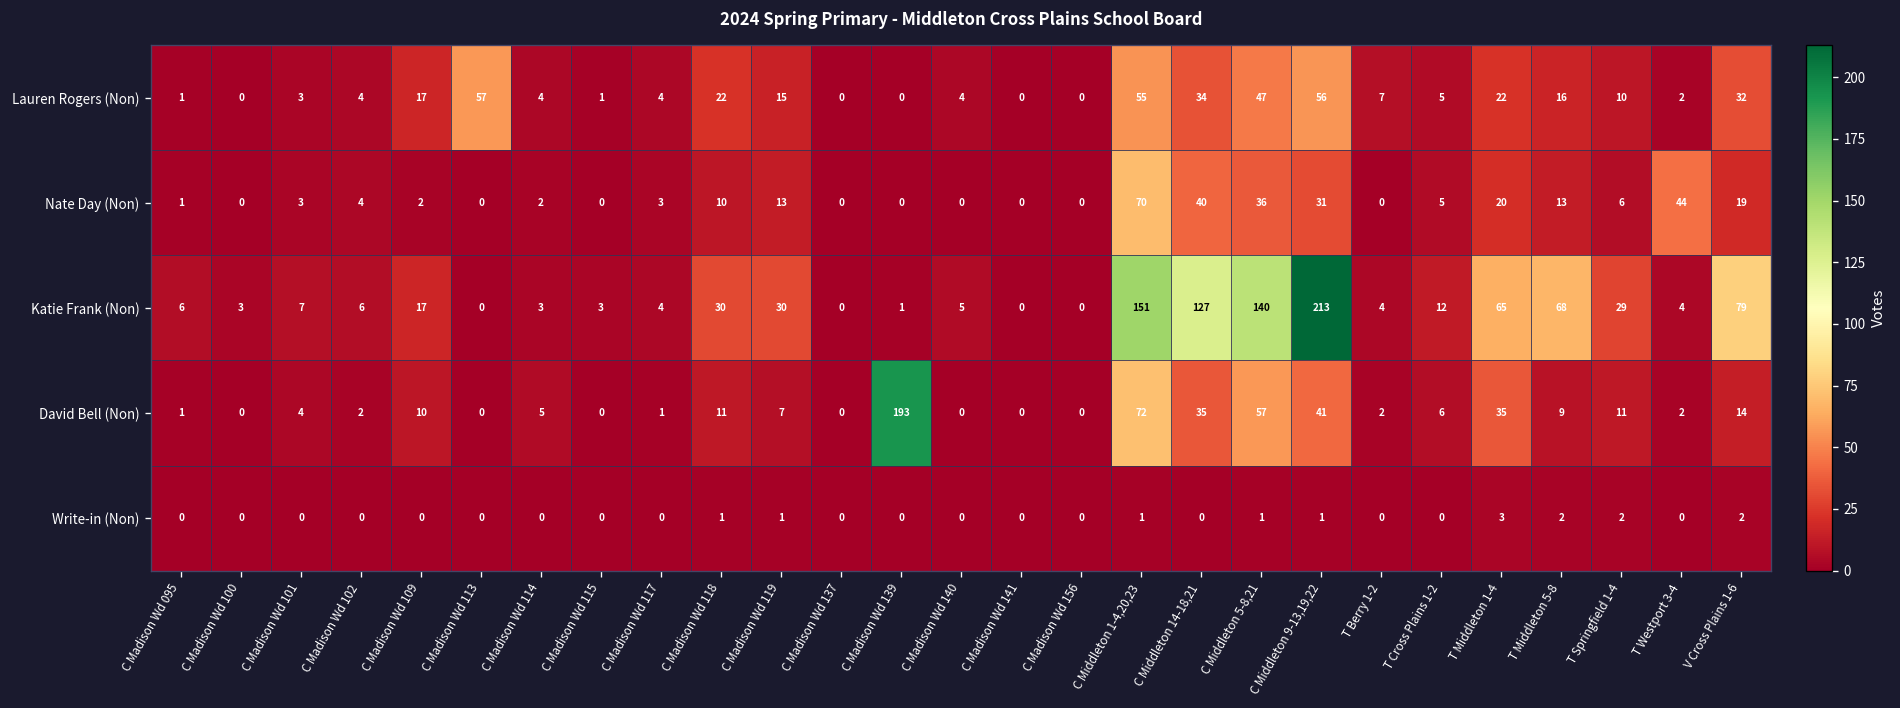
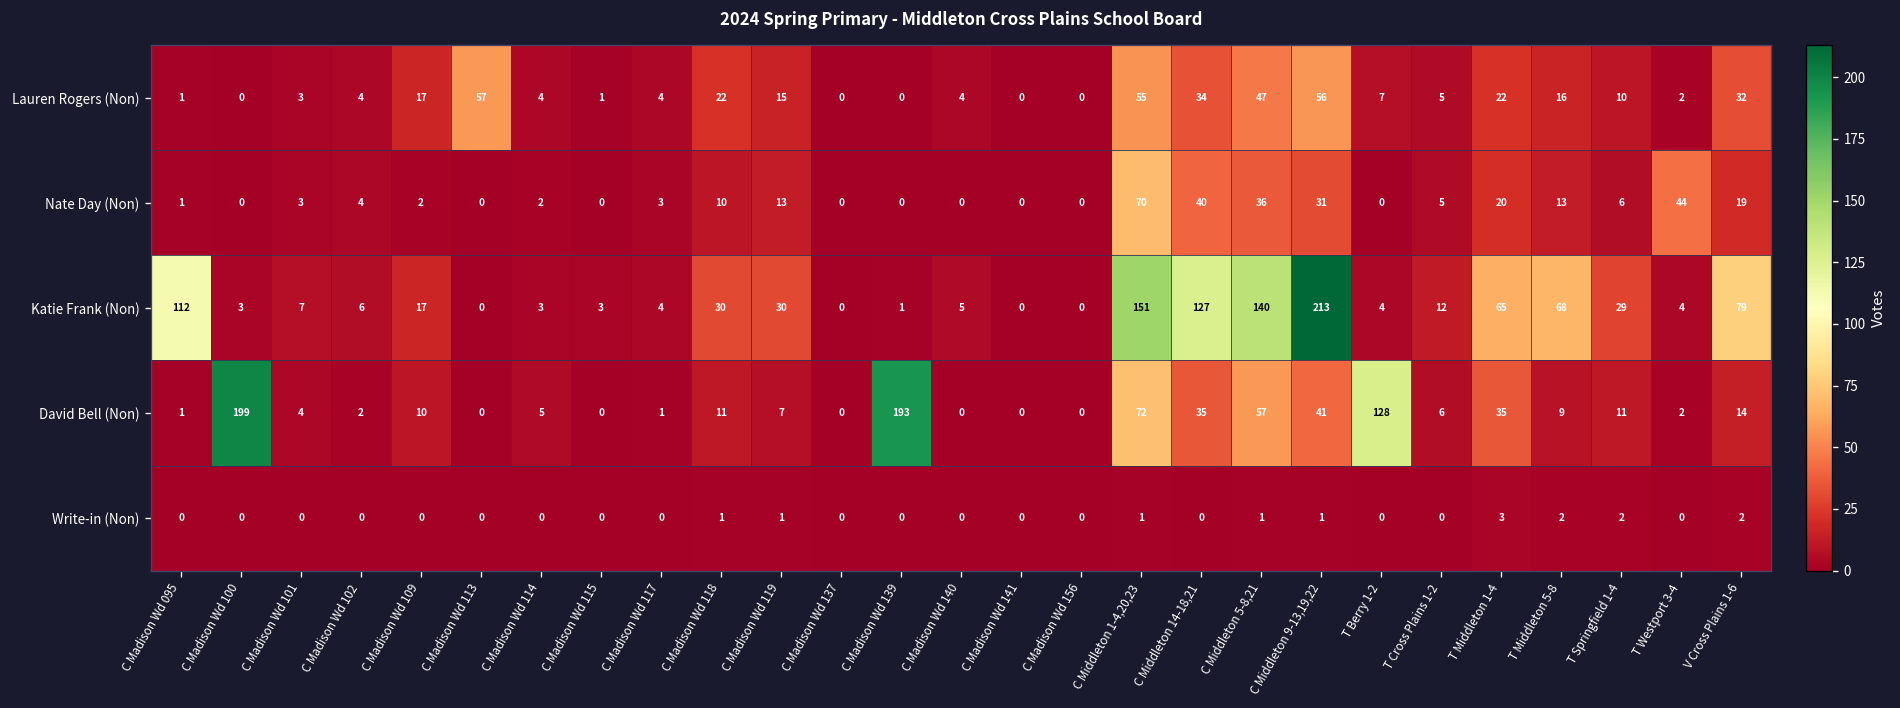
Katie Frank (Non), C Madison Wd 095: 6 -> 112
David Bell (Non), C Madison Wd 100: 0 -> 199
David Bell (Non), T Berry 1-2: 2 -> 128
